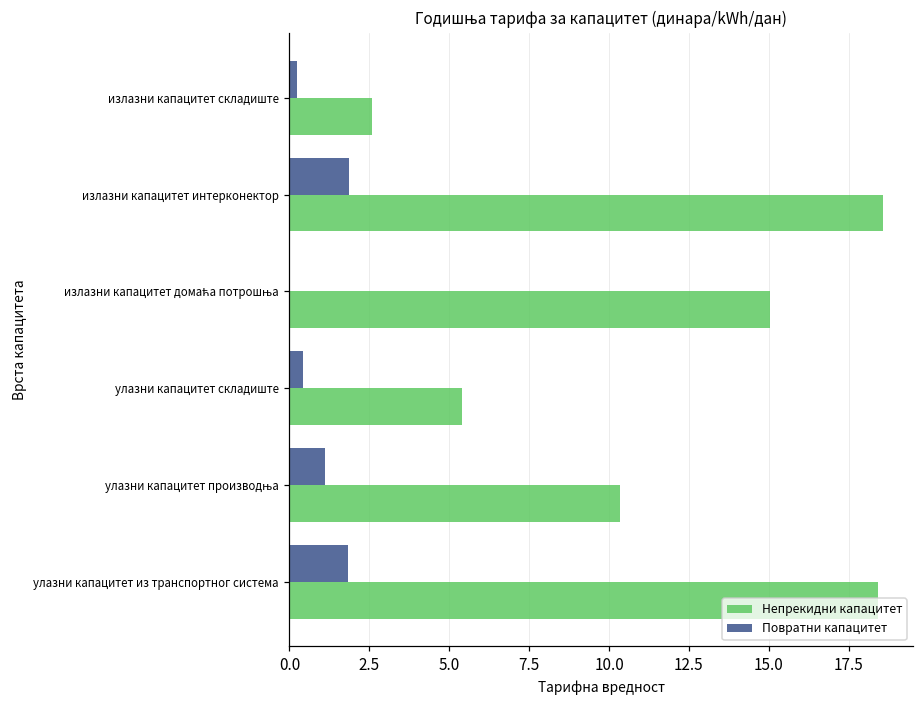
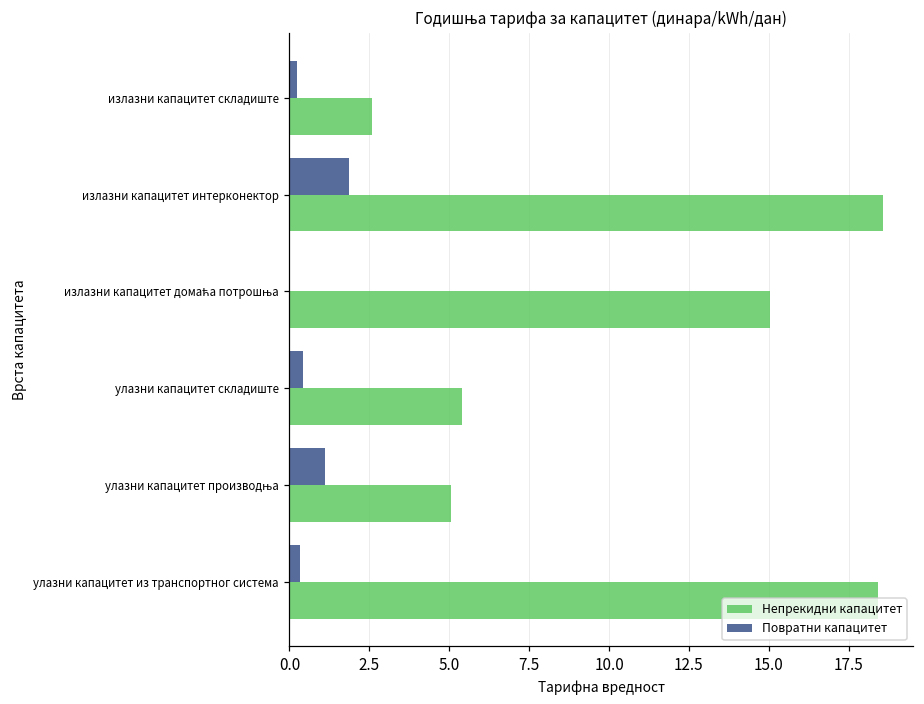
Непрекидни капацитет, улазни капацитет производња: 10.3 -> 5.1
Повратни капацитет, улазни капацитет из транспортног система: 1.8 -> 0.3
